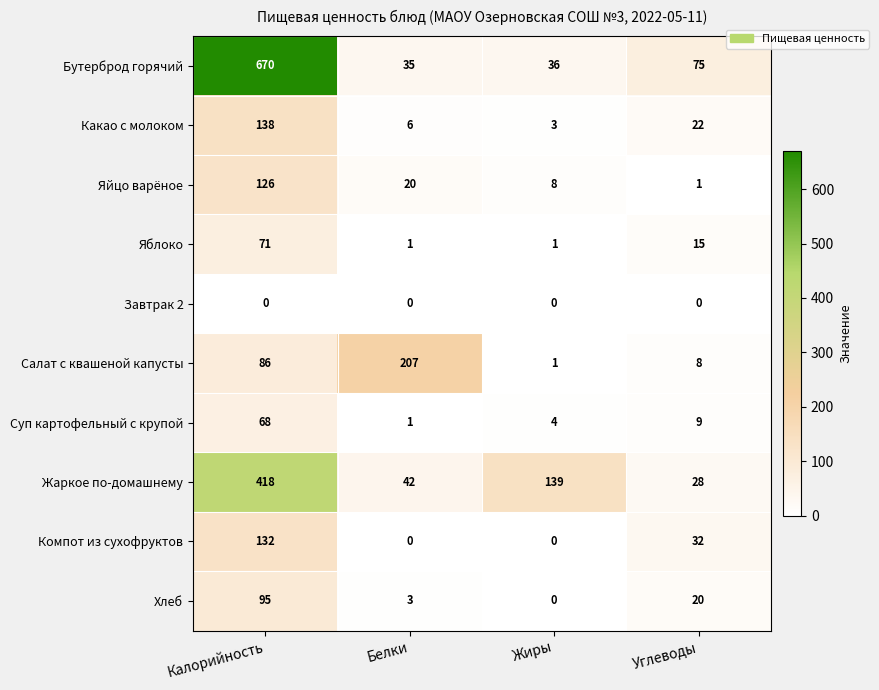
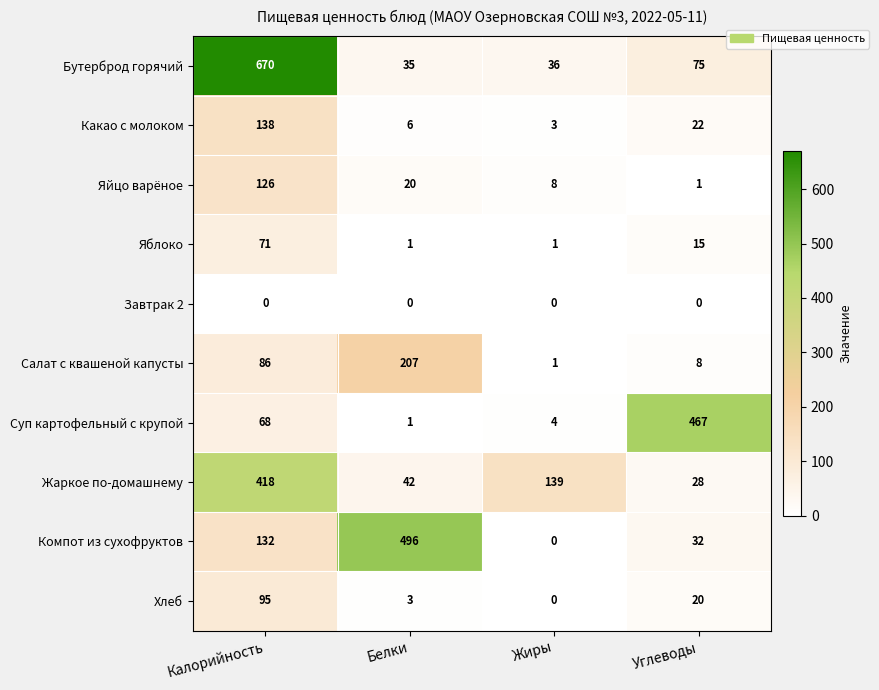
Суп картофельный с крупой, Углеводы: 9 -> 467
Компот из сухофруктов, Белки: 0 -> 496
